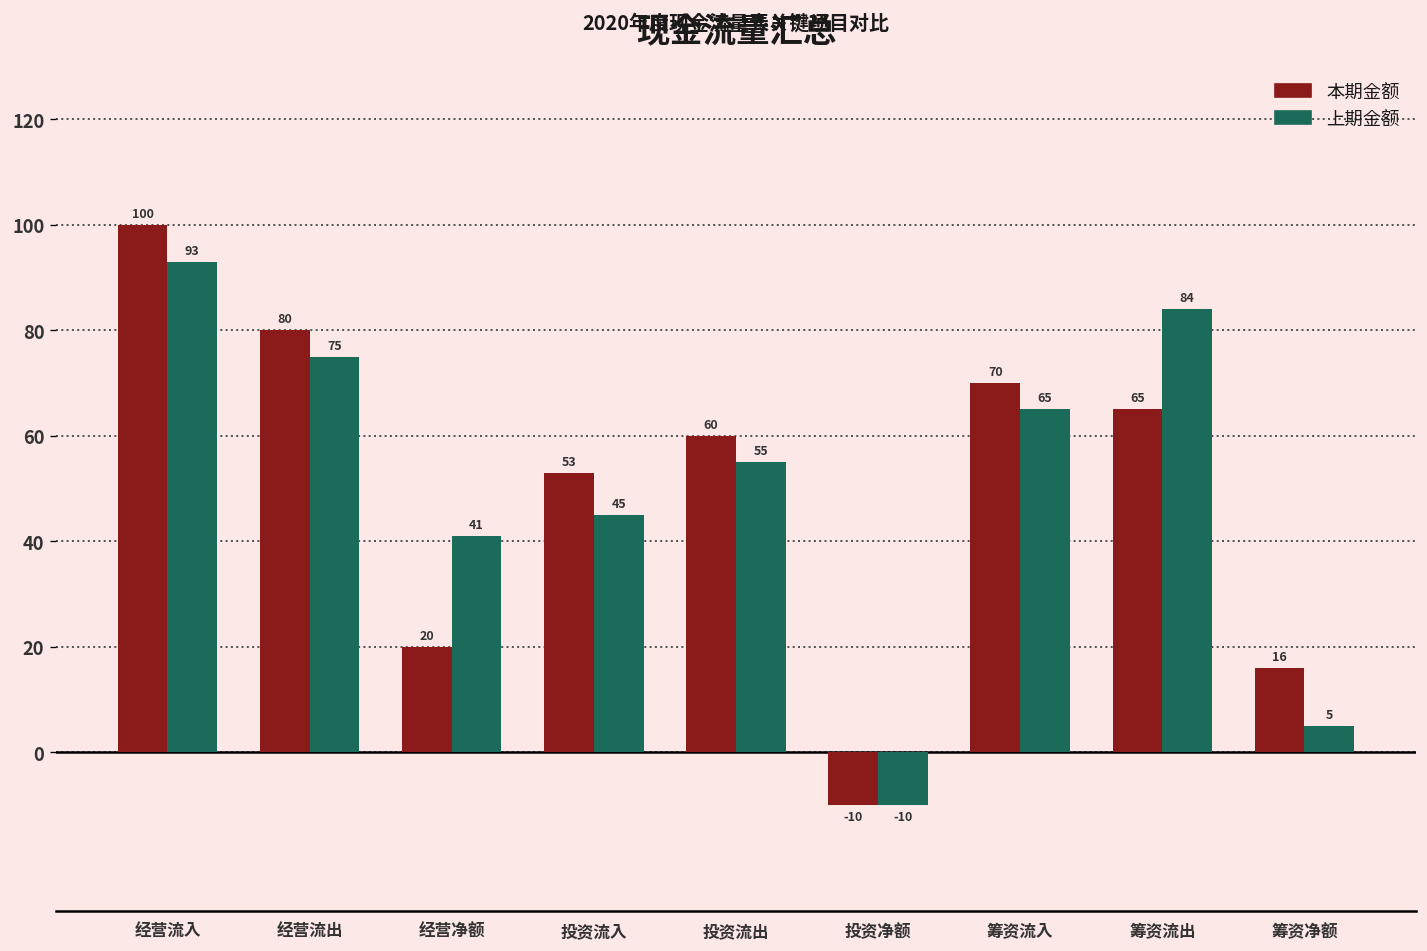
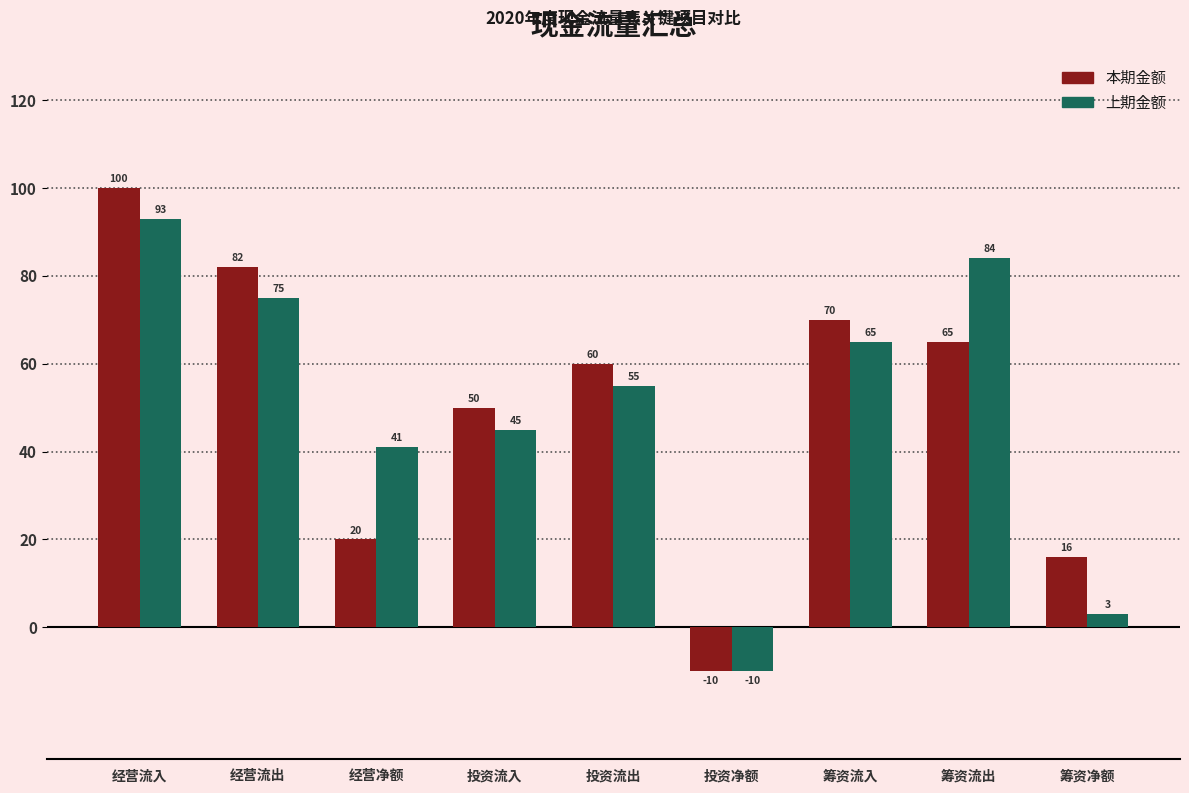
本期金额, 经营流出: 80 -> 82
本期金额, 投资流入: 53 -> 50
上期金额, 筹资净额: 5 -> 3
